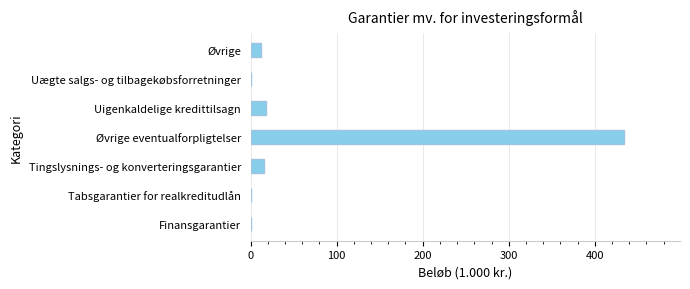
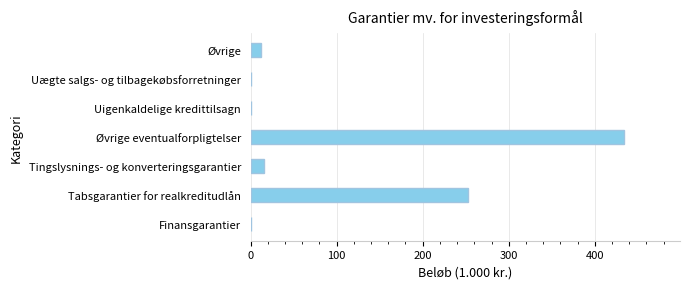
Uigenkaldelige kredittilsagn: 20 -> 0
Tabsgarantier for realkreditudlån: 0 -> 250
